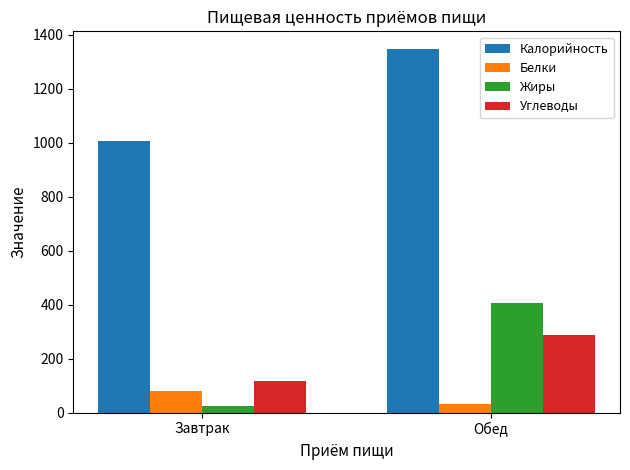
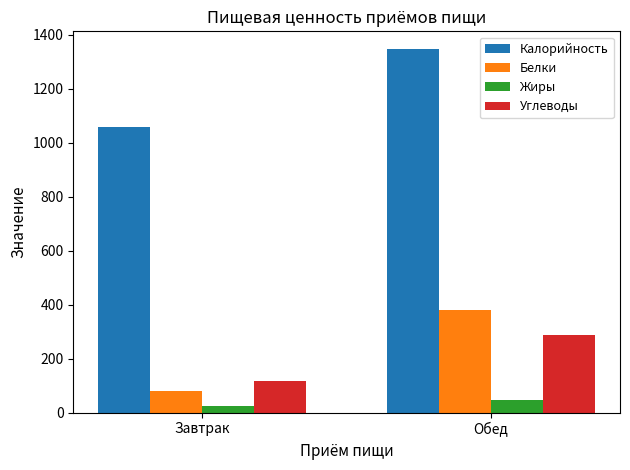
Калорийность, Завтрак: 1010 -> 1060
Белки, Обед: 30 -> 380
Жиры, Обед: 410 -> 50
